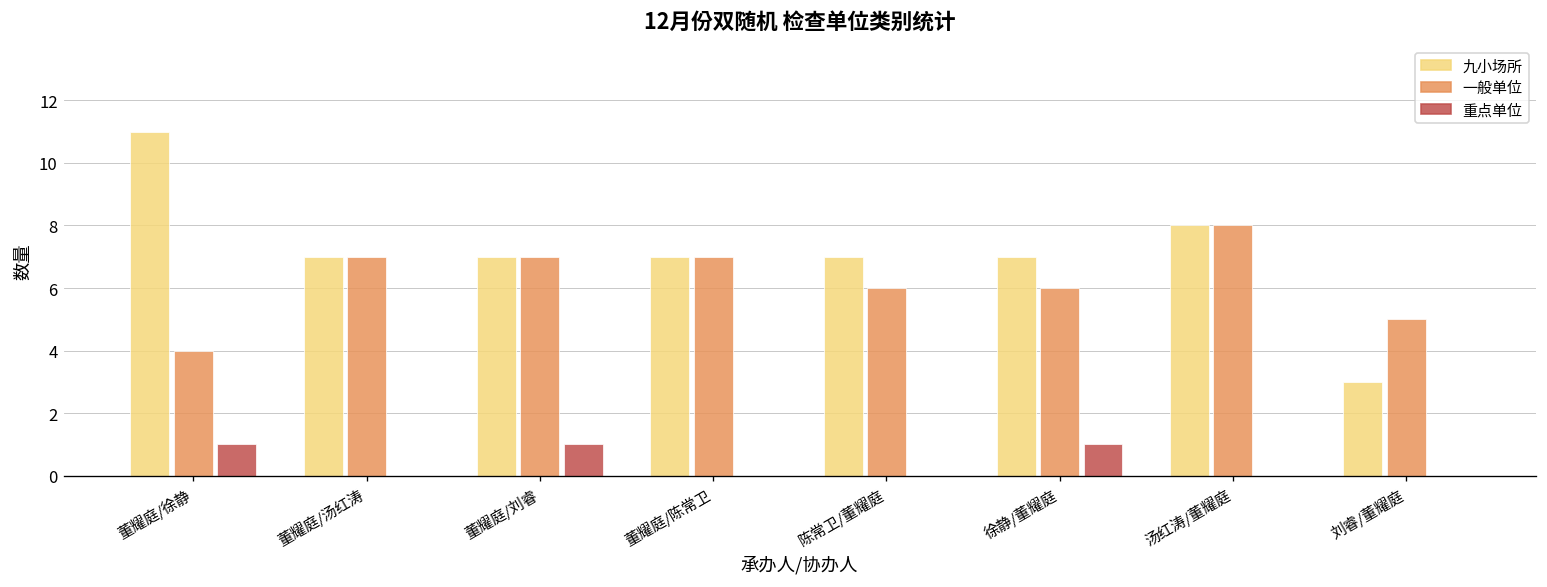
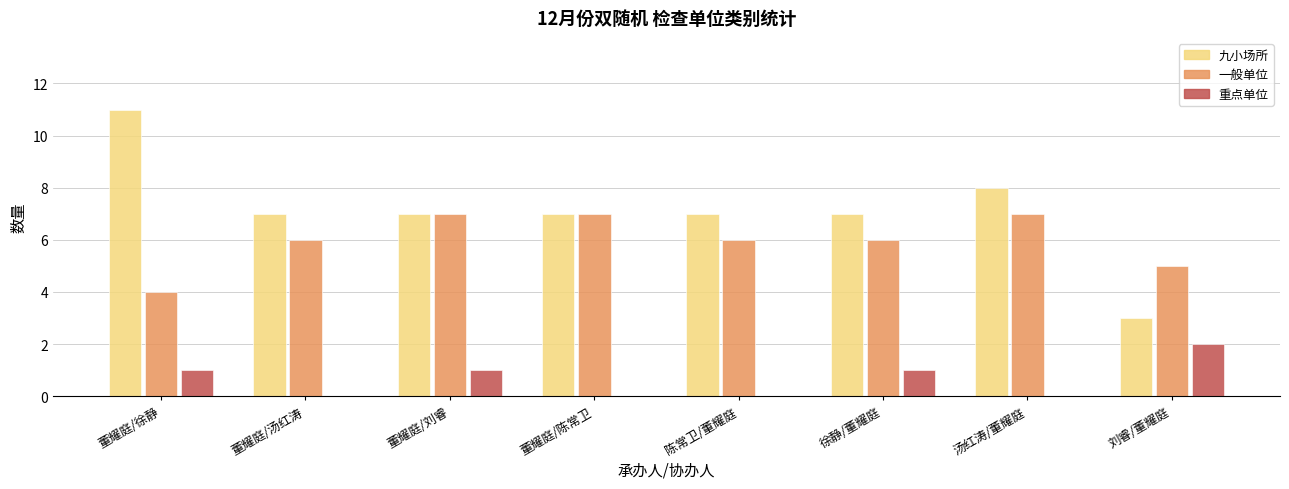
一般单位, 董耀庭/汤红涛: 7 -> 6
一般单位, 汤红涛/董耀庭: 8 -> 7
重点单位, 刘睿/董耀庭: 0 -> 2
